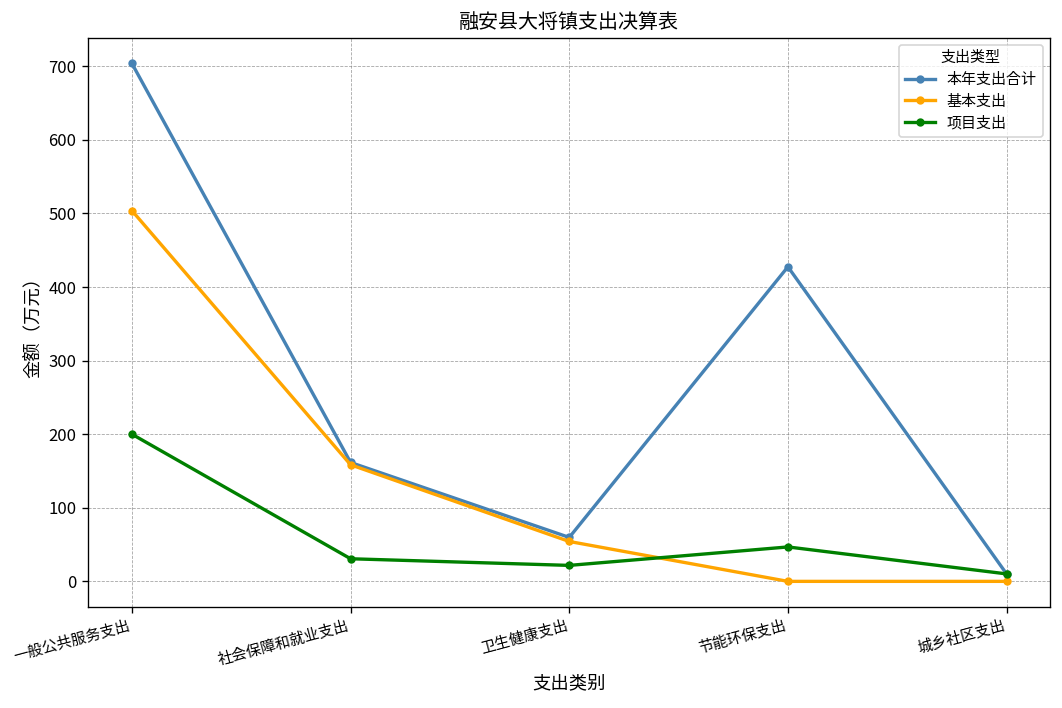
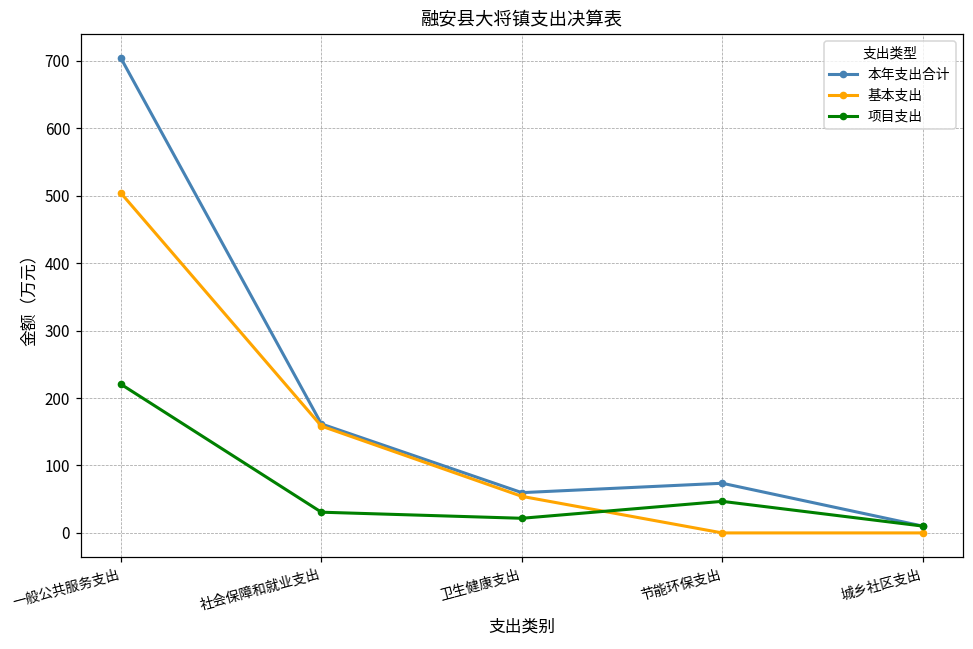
项目支出, 一般公共服务支出: 200 -> 220
本年支出合计, 节能环保支出: 430 -> 70
